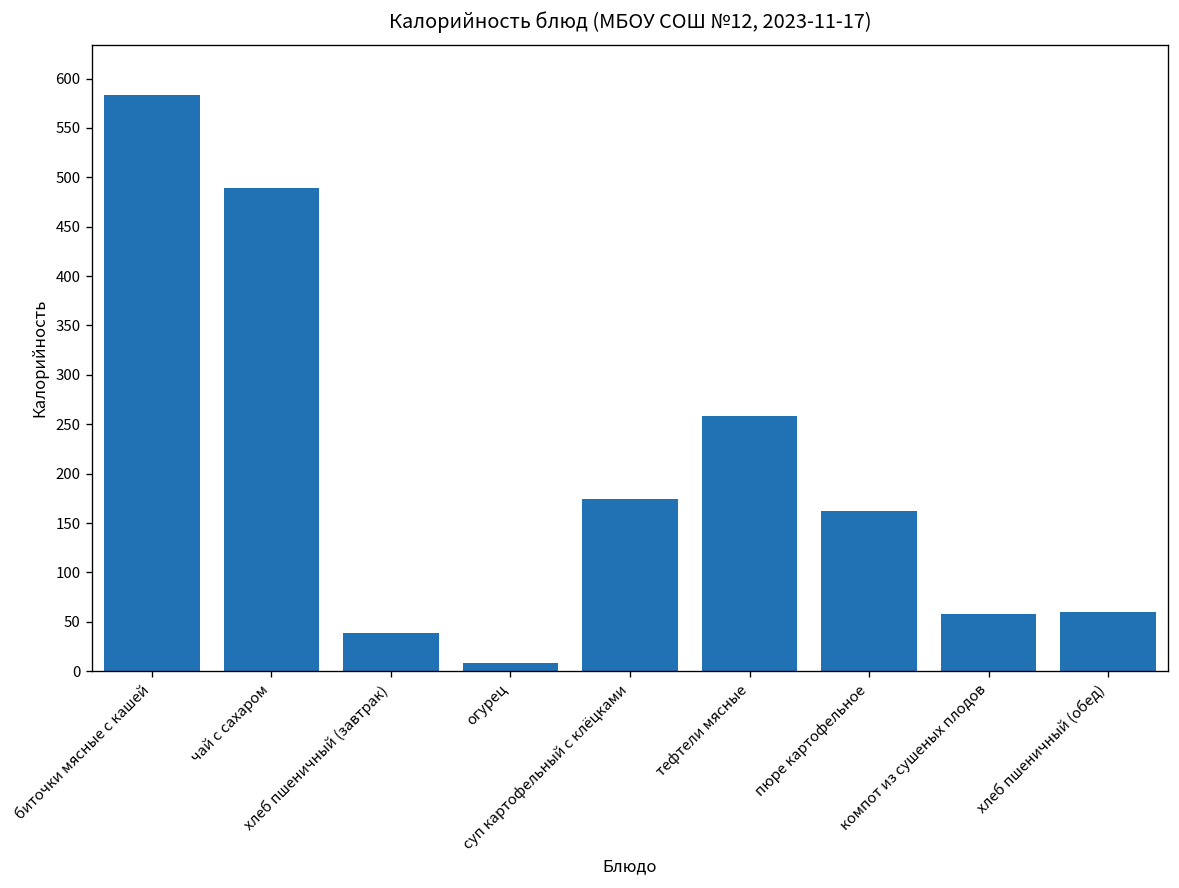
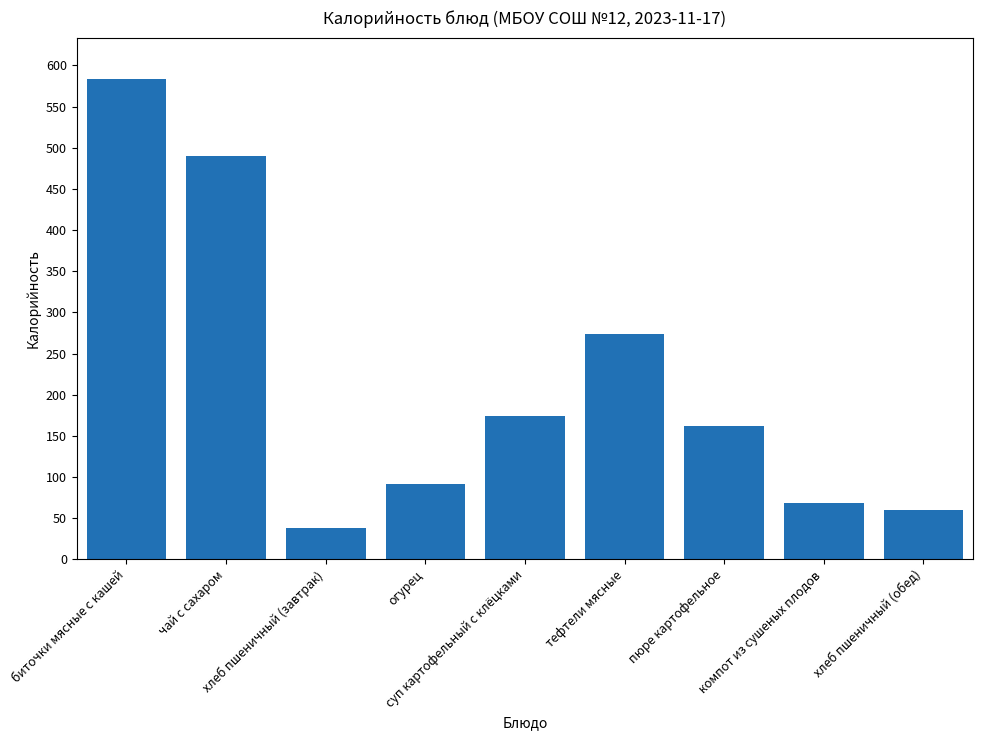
огурец: 10 -> 90
тефтели мясные: 260 -> 270
компот из сушеных плодов: 60 -> 70
